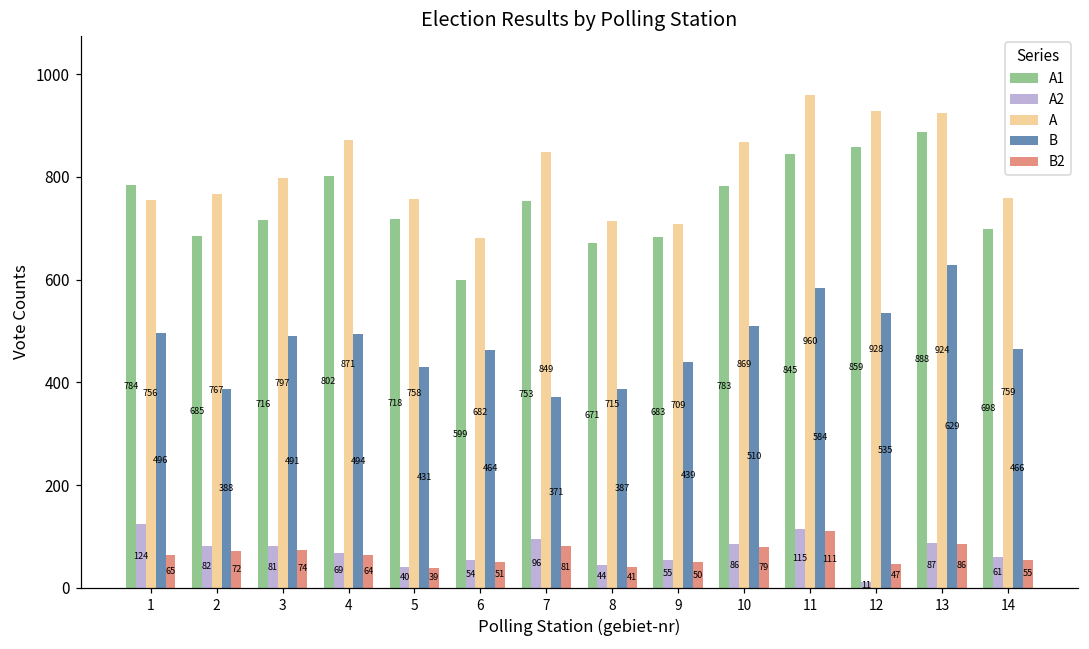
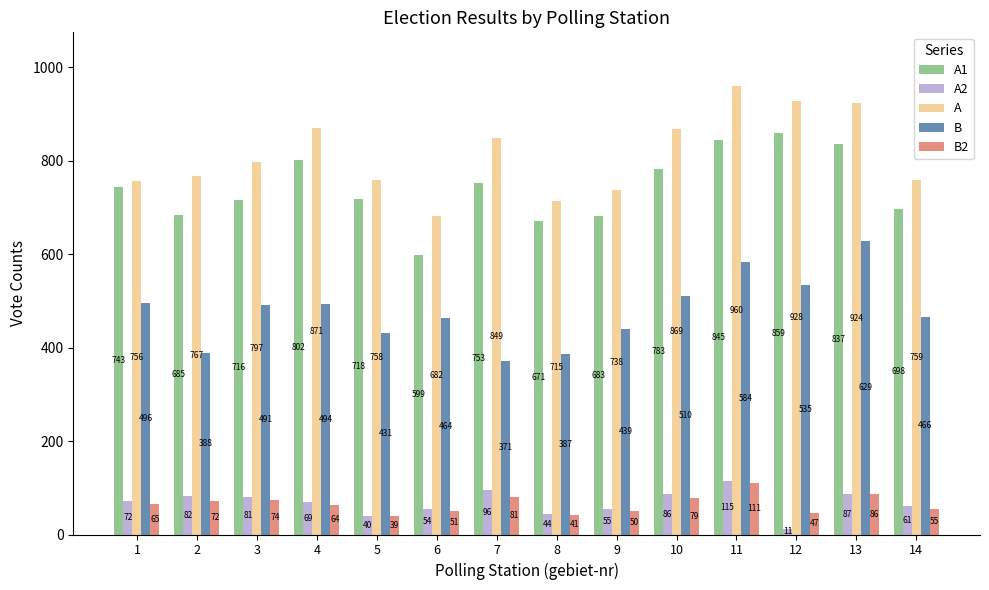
A1, 1: 784 -> 743
A2, 1: 124 -> 72
A, 9: 709 -> 738
A1, 13: 888 -> 837
